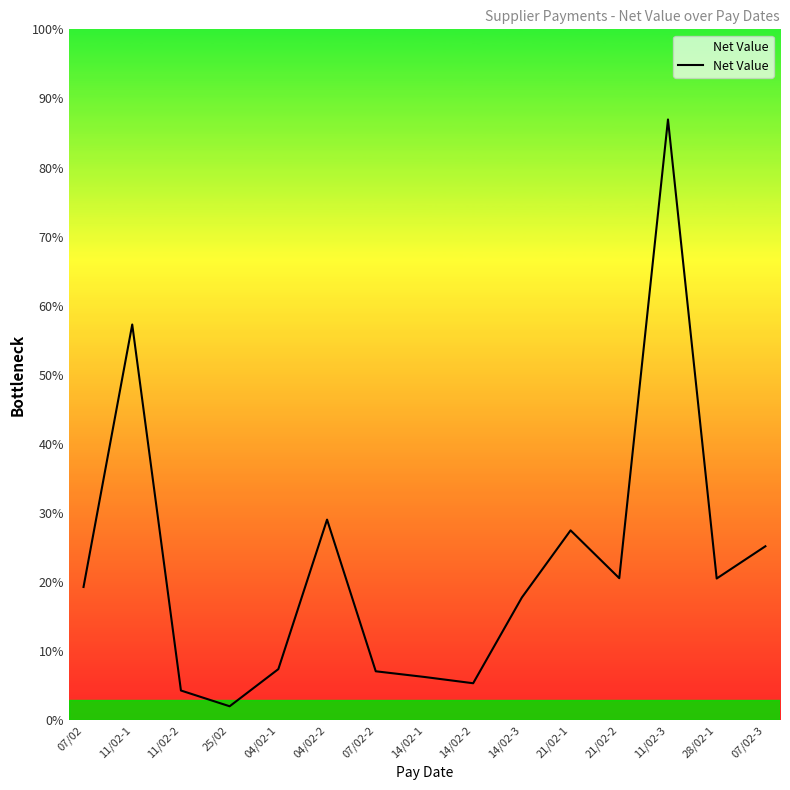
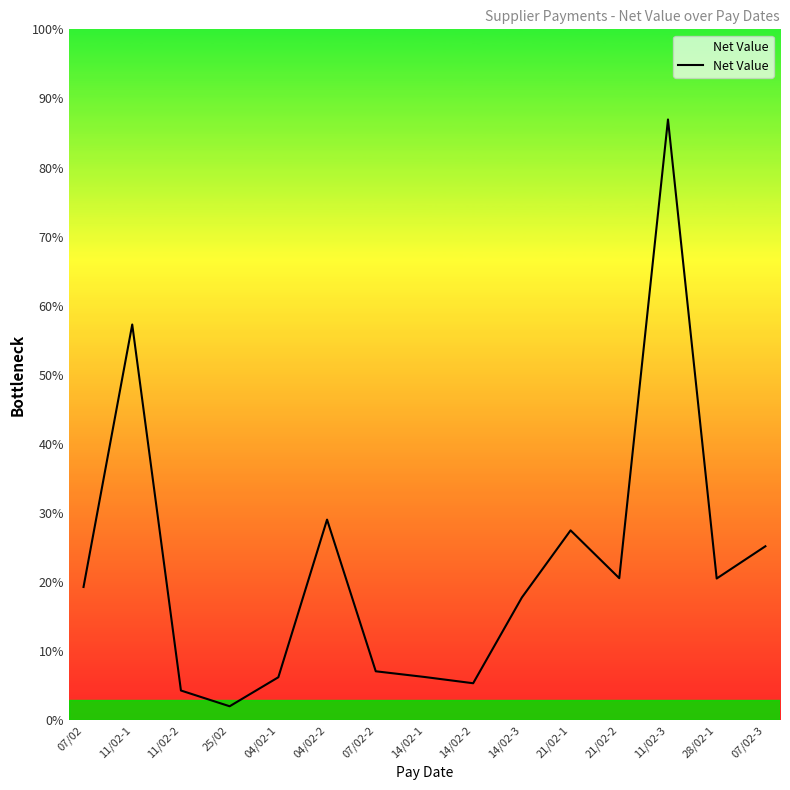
04/02-1: 7% -> 6%
